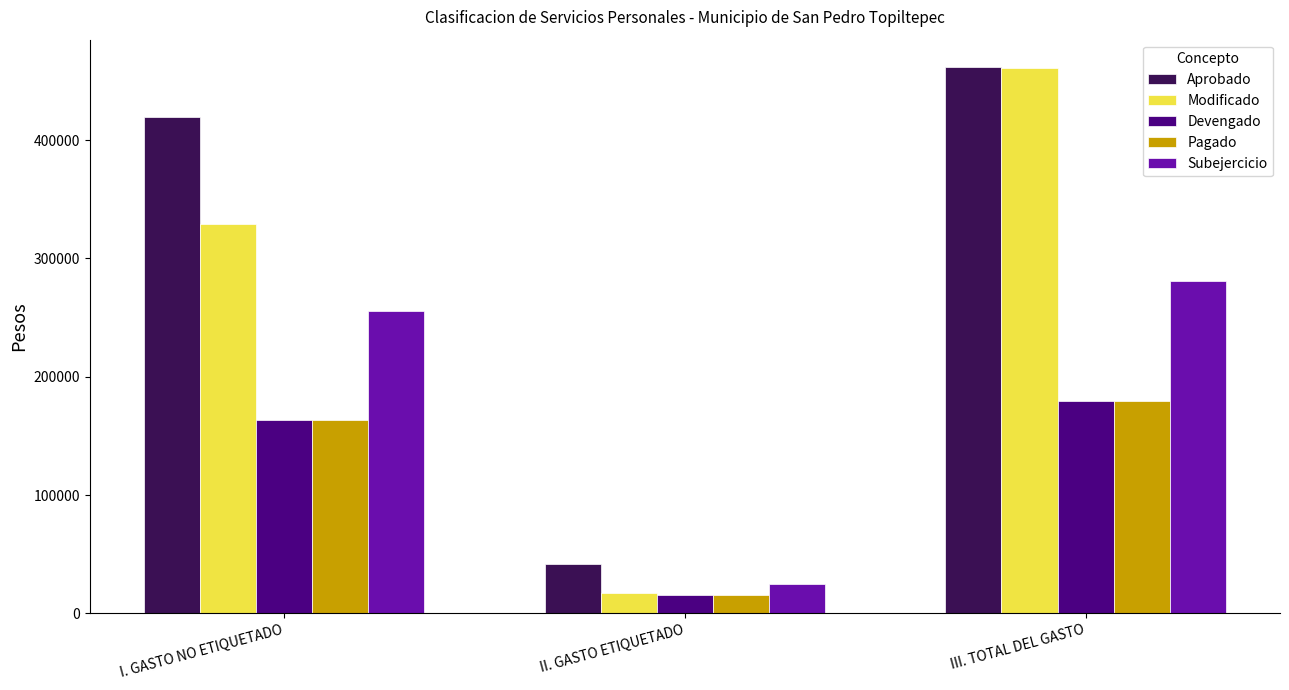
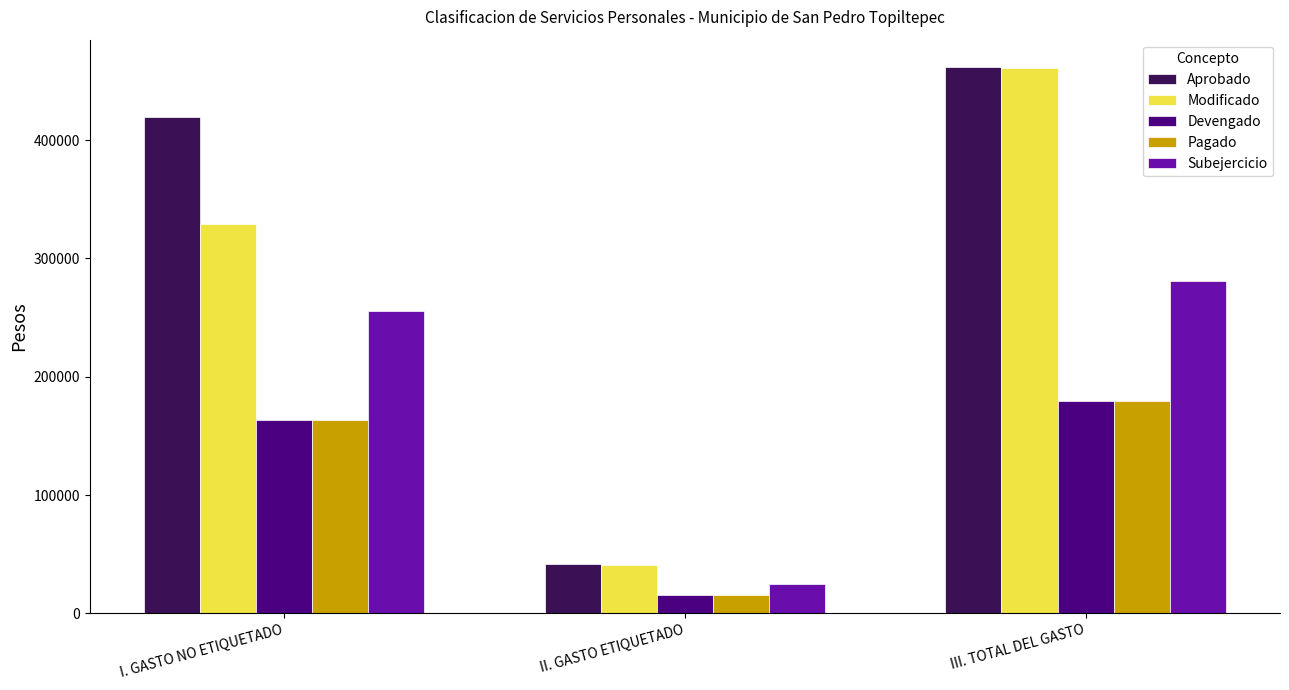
Modificado, II. GASTO ETIQUETADO: 17000 -> 41000
